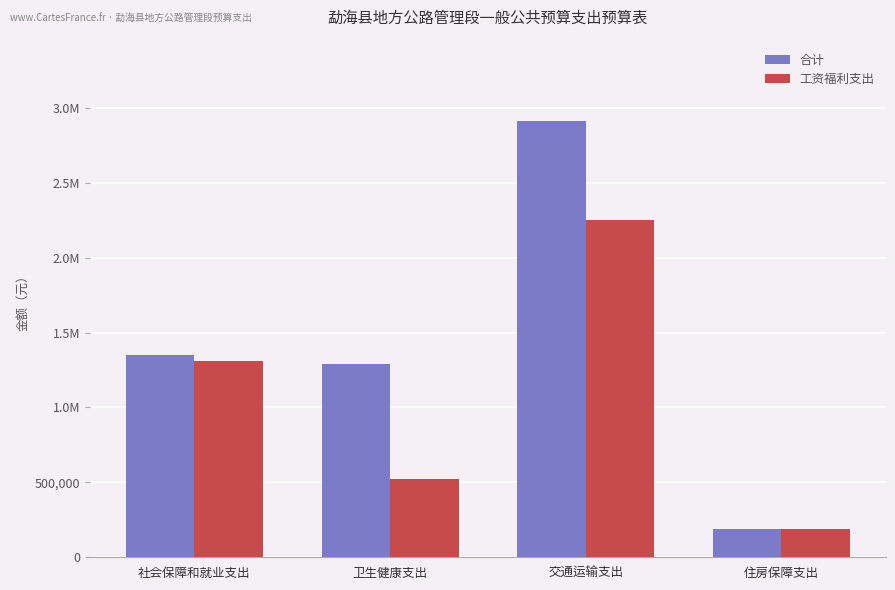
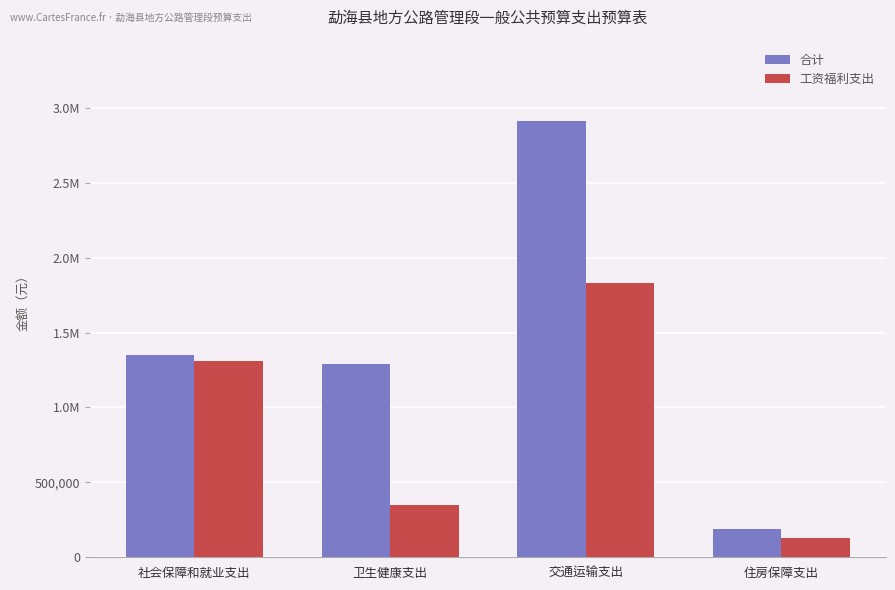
工资福利支出, 卫生健康支出: 520,000 -> 350,000
工资福利支出, 交通运输支出: 2,250,000 -> 1,830,000
工资福利支出, 住房保障支出: 190,000 -> 130,000
